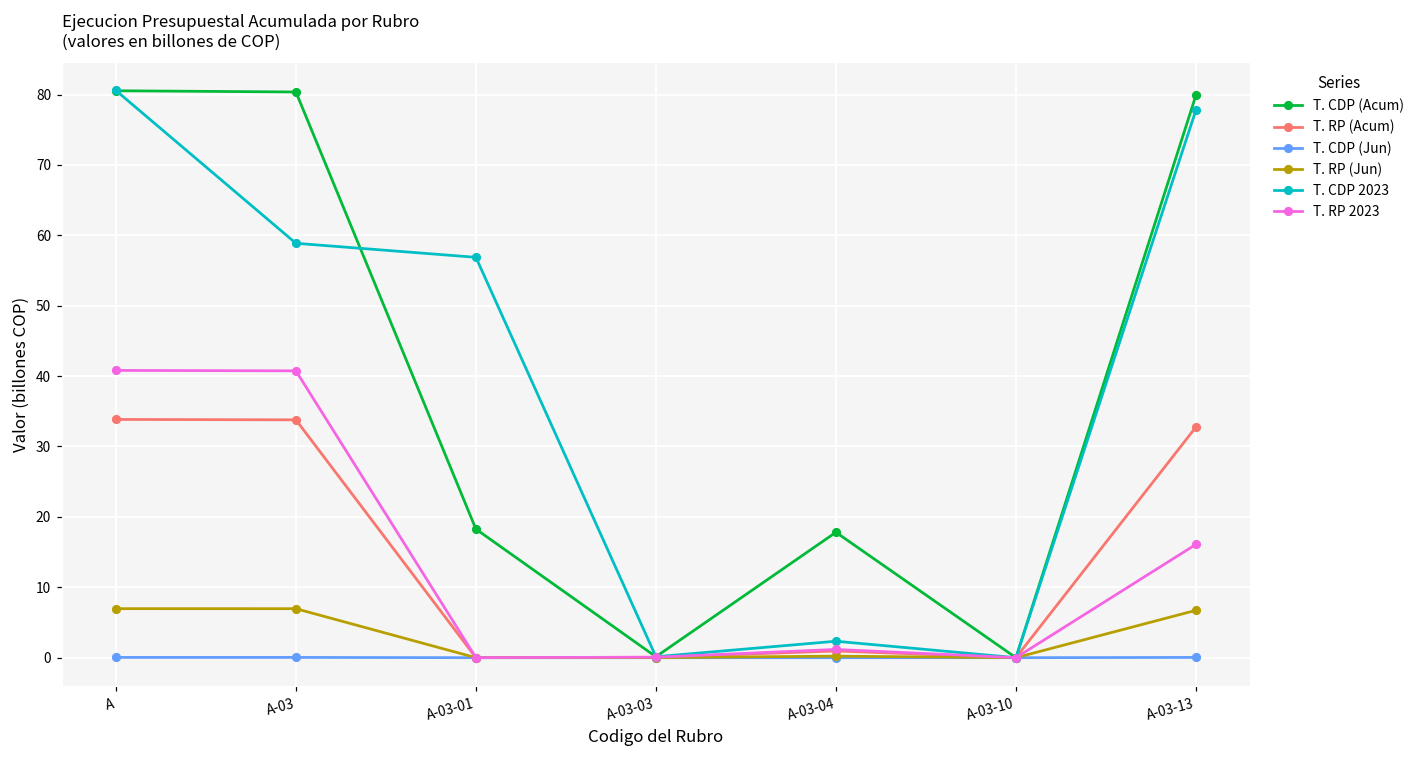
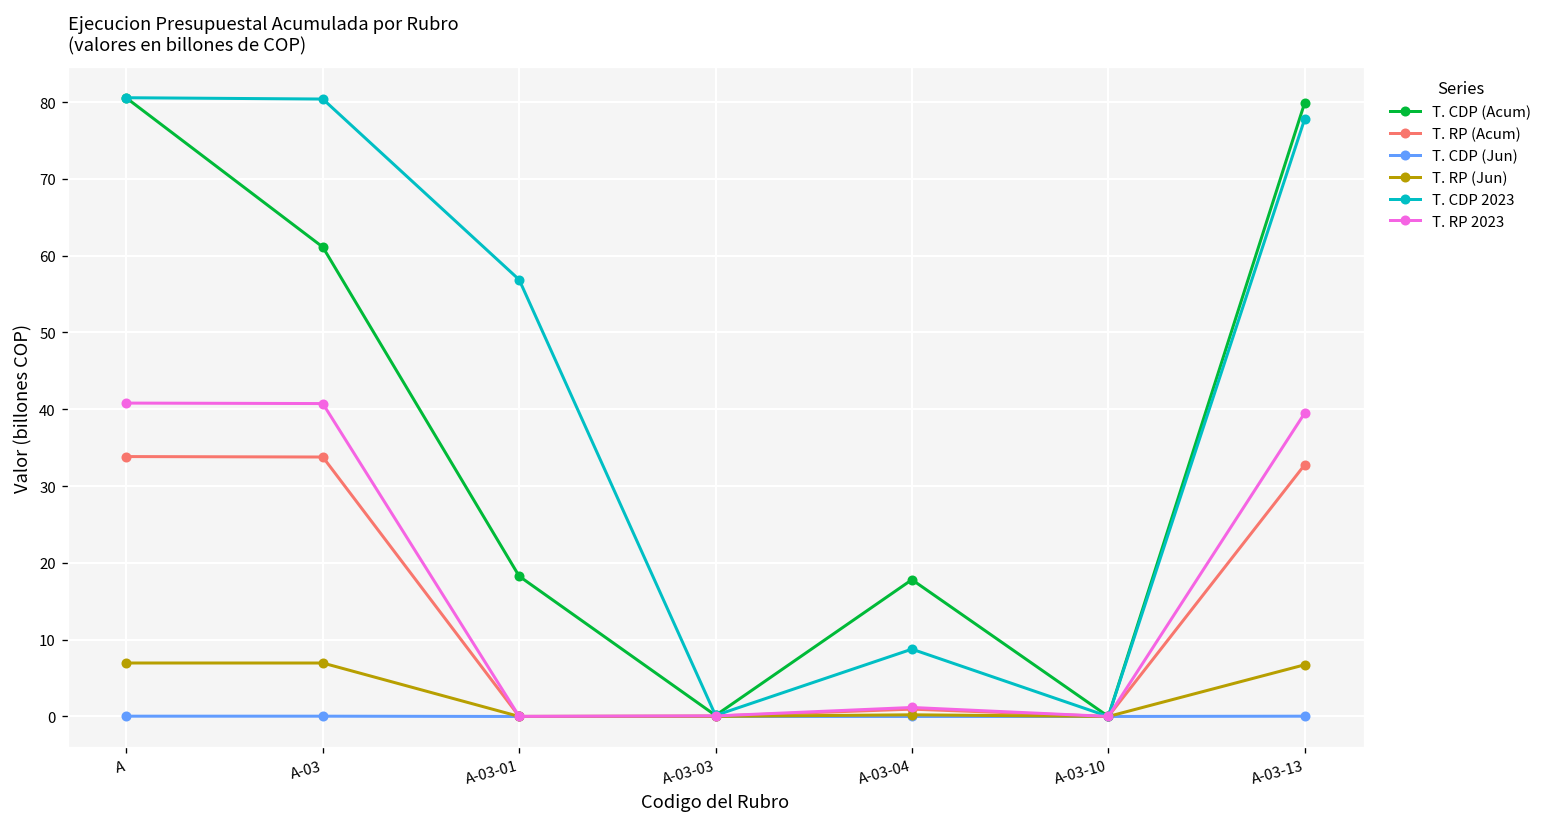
T. CDP (Acum), A-03: 80 -> 61
T. CDP 2023, A-03: 59 -> 80
T. CDP 2023, A-03-04: 2 -> 9
T. RP 2023, A-03-13: 16 -> 39
